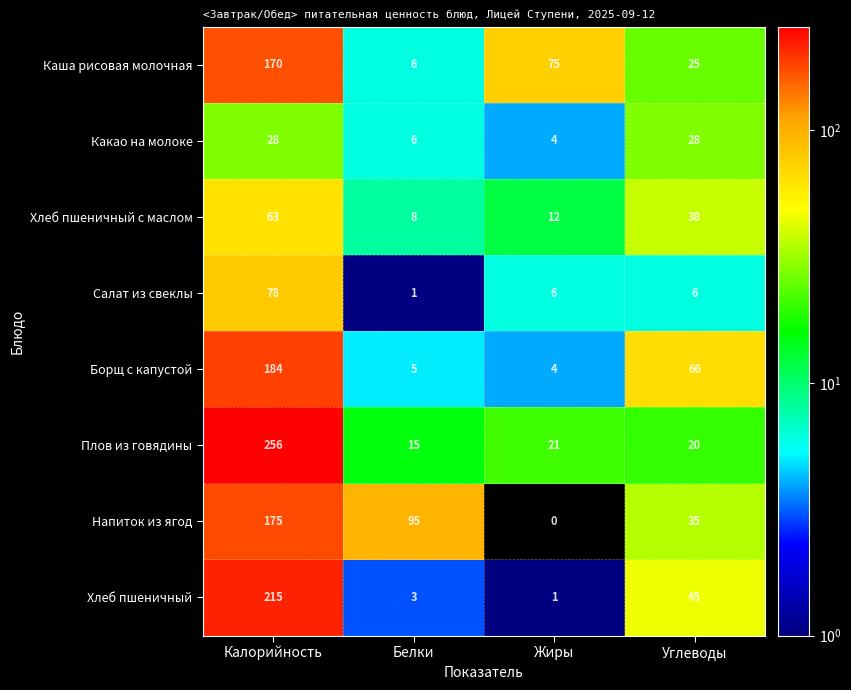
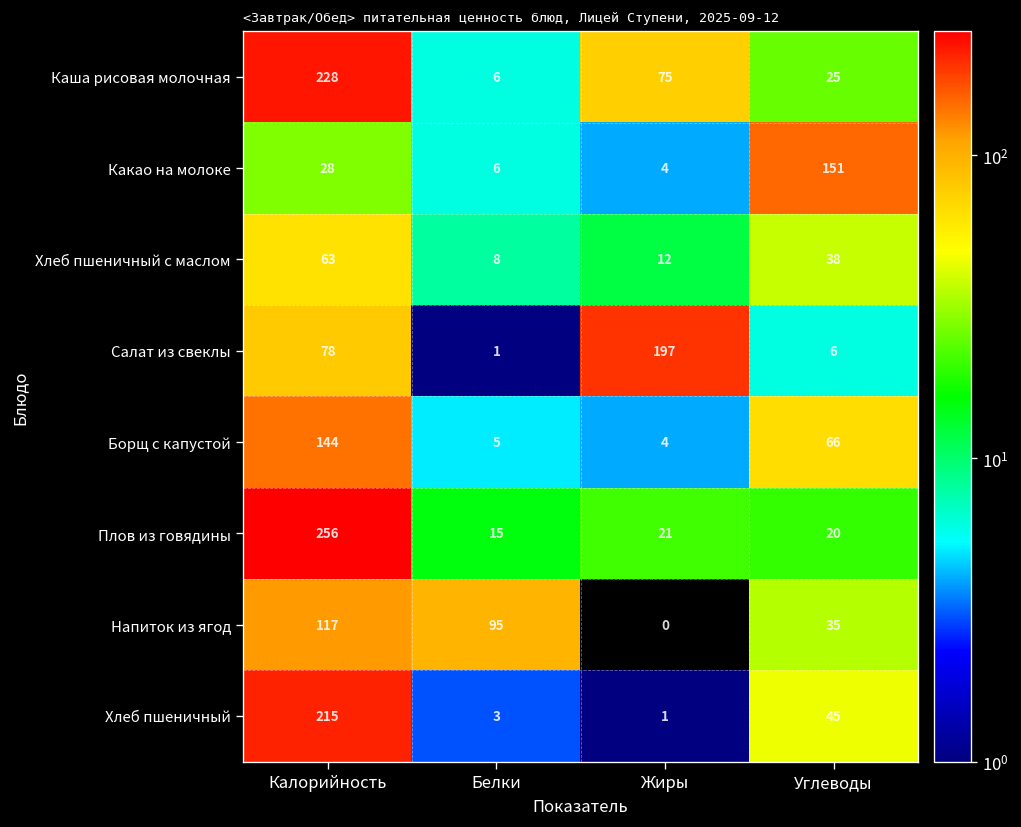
Каша рисовая молочная, Калорийность: 170 -> 228
Какао на молоке, Углеводы: 28 -> 151
Салат из свеклы, Жиры: 6 -> 197
Борщ с капустой, Калорийность: 184 -> 144
Напиток из ягод, Калорийность: 175 -> 117
